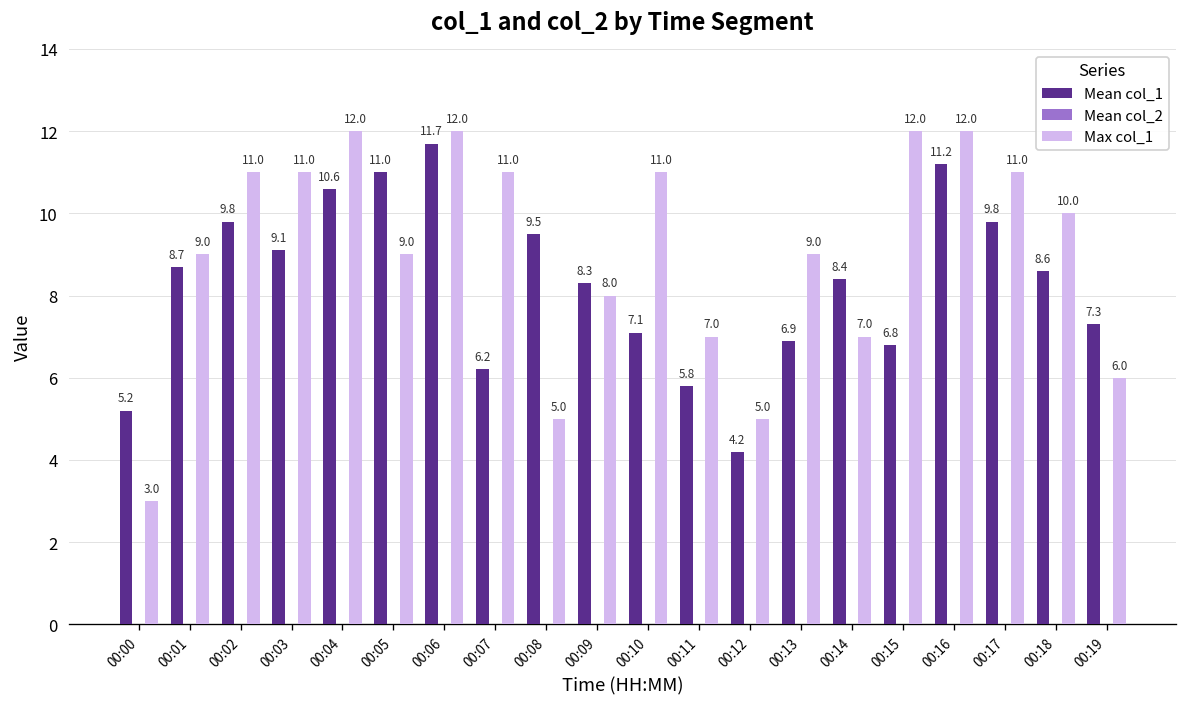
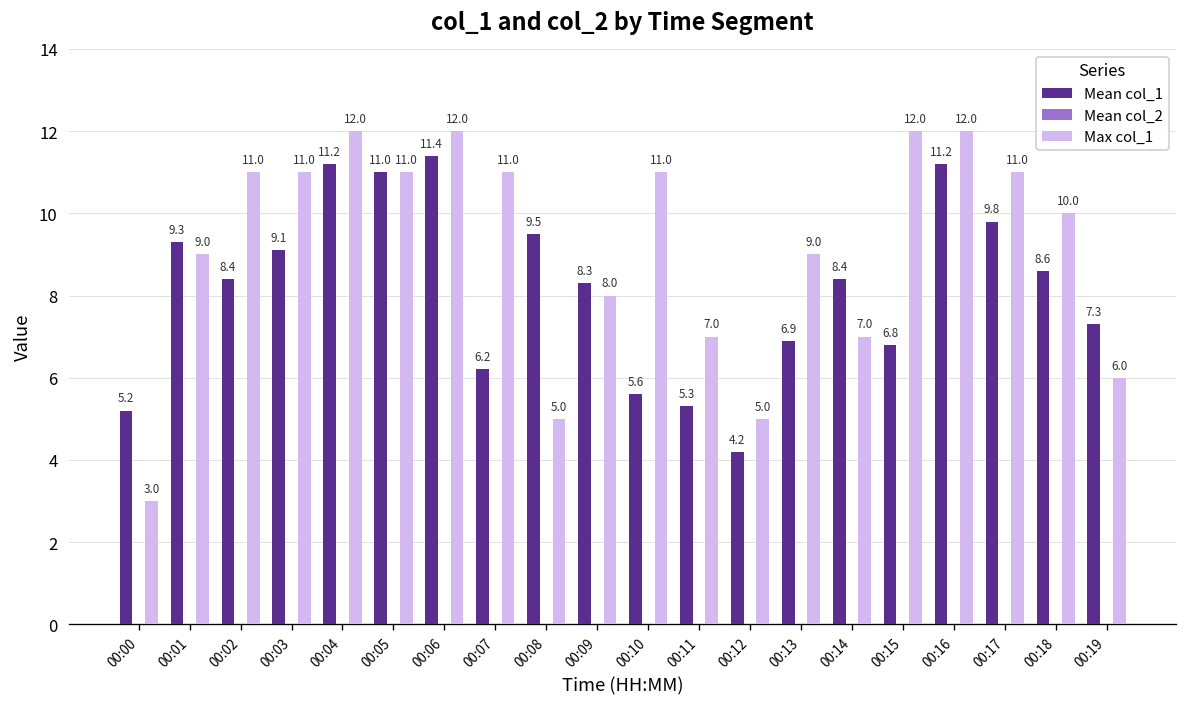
Mean col_1, 00:01: 8.7 -> 9.3
Mean col_1, 00:02: 9.8 -> 8.4
Mean col_1, 00:04: 10.6 -> 11.2
Max col_1, 00:05: 9.0 -> 11.0
Mean col_1, 00:06: 11.7 -> 11.4
Mean col_1, 00:10: 7.1 -> 5.6
Mean col_1, 00:11: 5.8 -> 5.3
